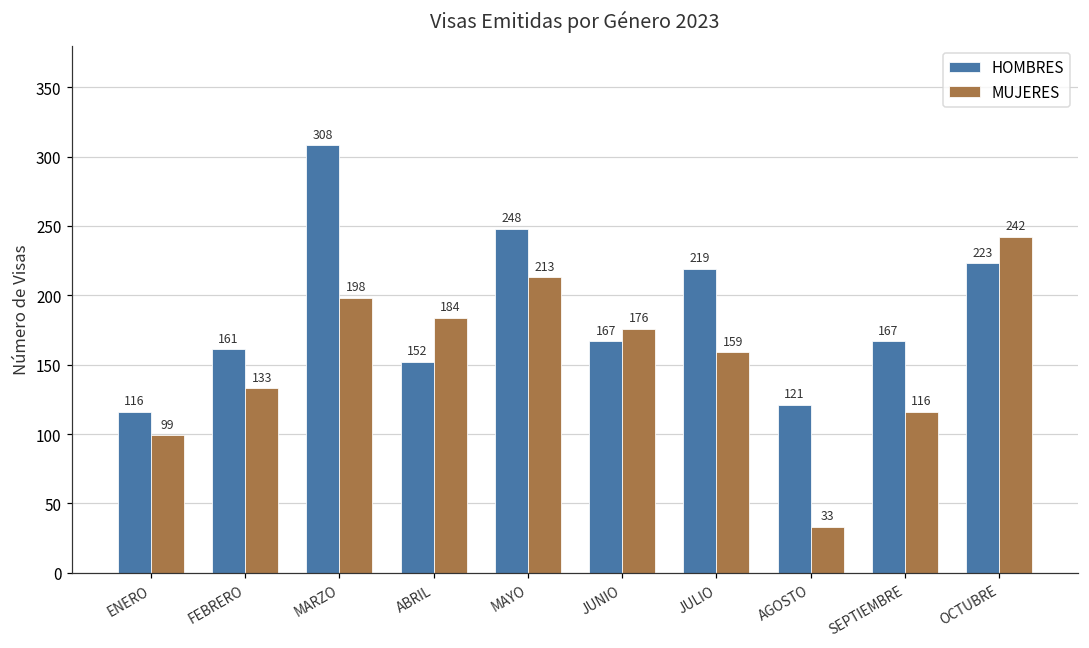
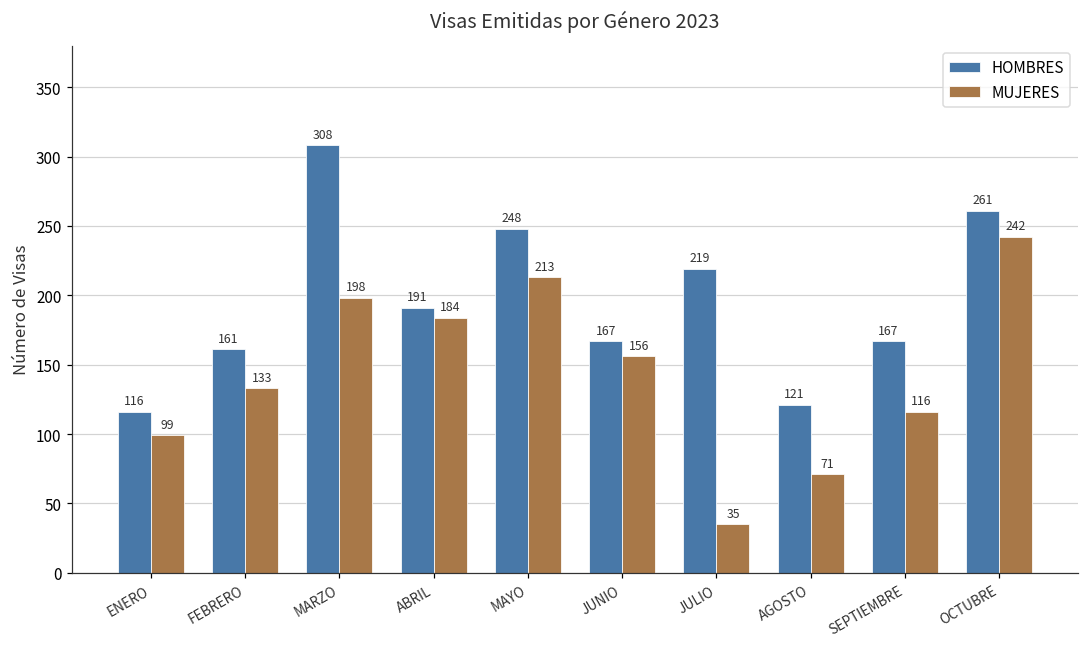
HOMBRES, ABRIL: 152 -> 191
MUJERES, JUNIO: 176 -> 156
MUJERES, JULIO: 159 -> 35
MUJERES, AGOSTO: 33 -> 71
HOMBRES, OCTUBRE: 223 -> 261
